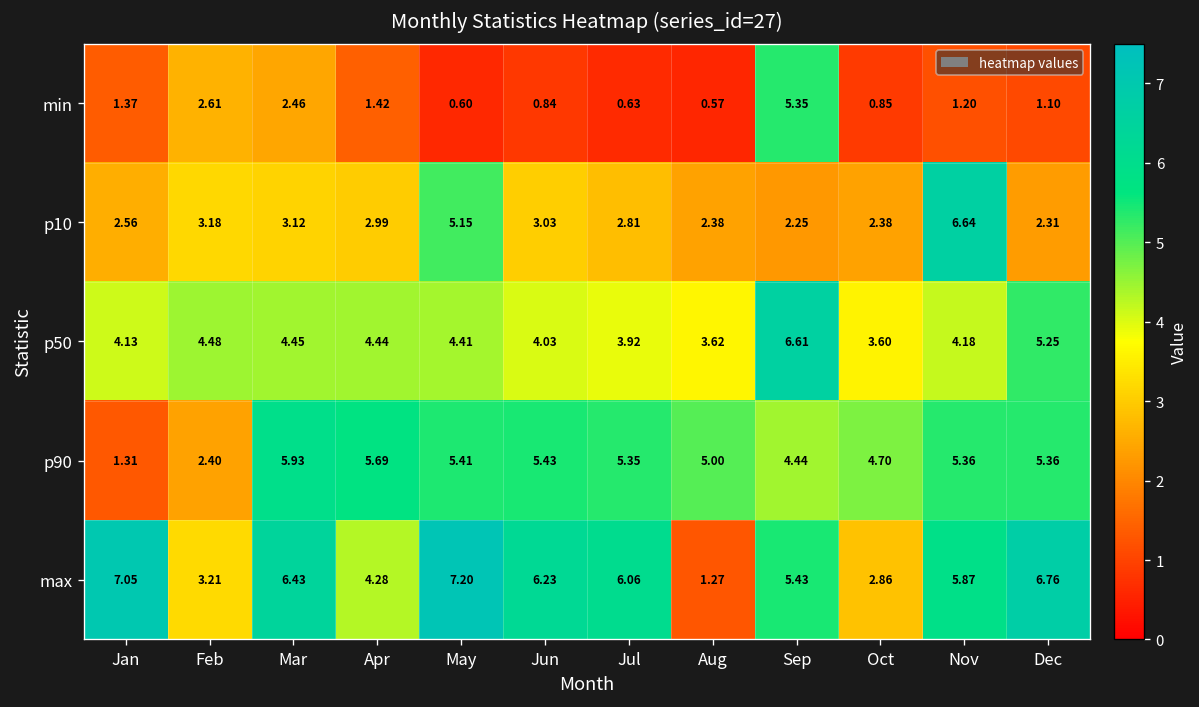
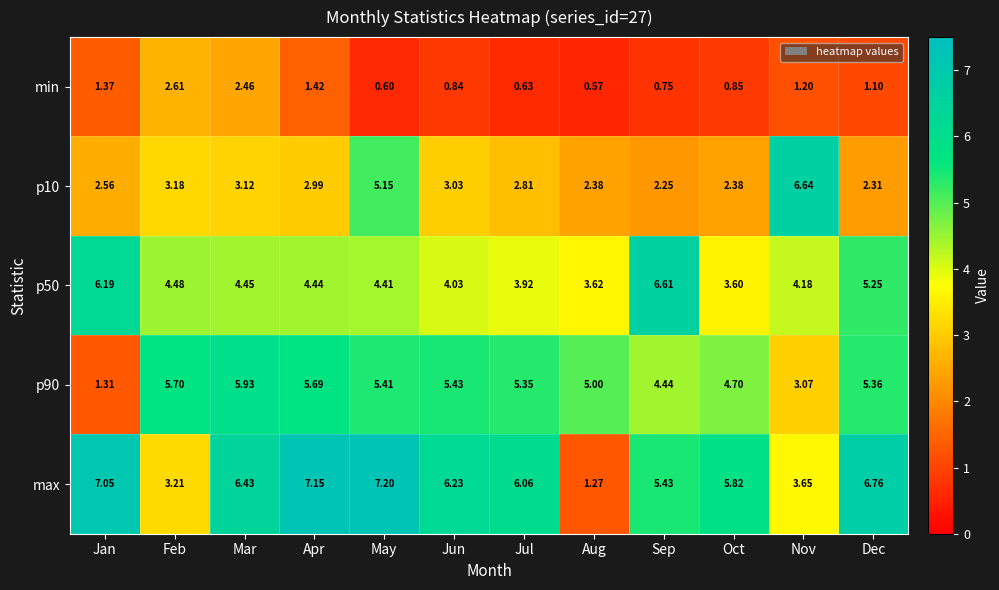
min, Sep: 5.35 -> 0.75
p50, Jan: 4.13 -> 6.19
p90, Feb: 2.40 -> 5.70
p90, Nov: 5.36 -> 3.07
max, Apr: 4.28 -> 7.15
max, Oct: 2.86 -> 5.82
max, Nov: 5.87 -> 3.65
